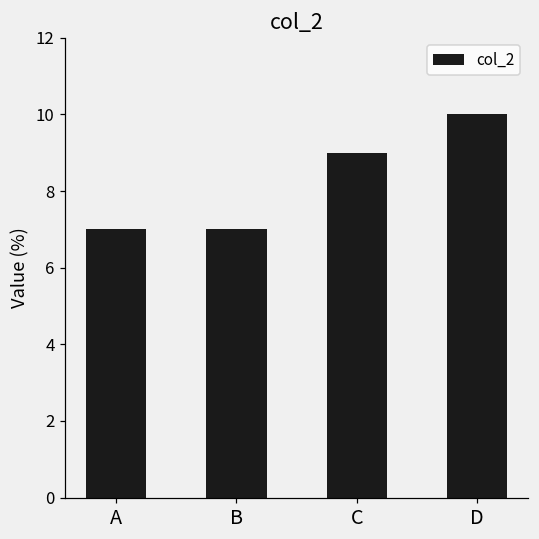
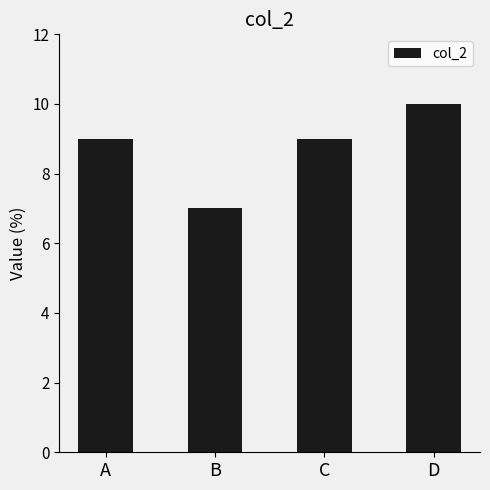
A: 7 -> 9
